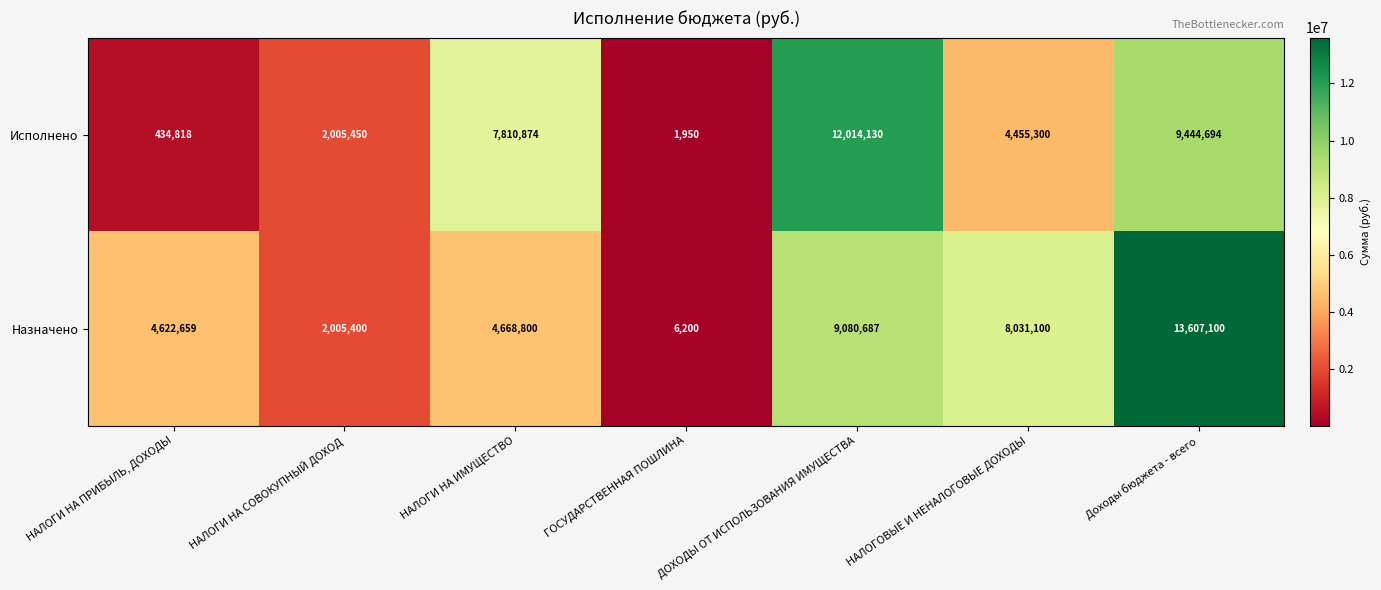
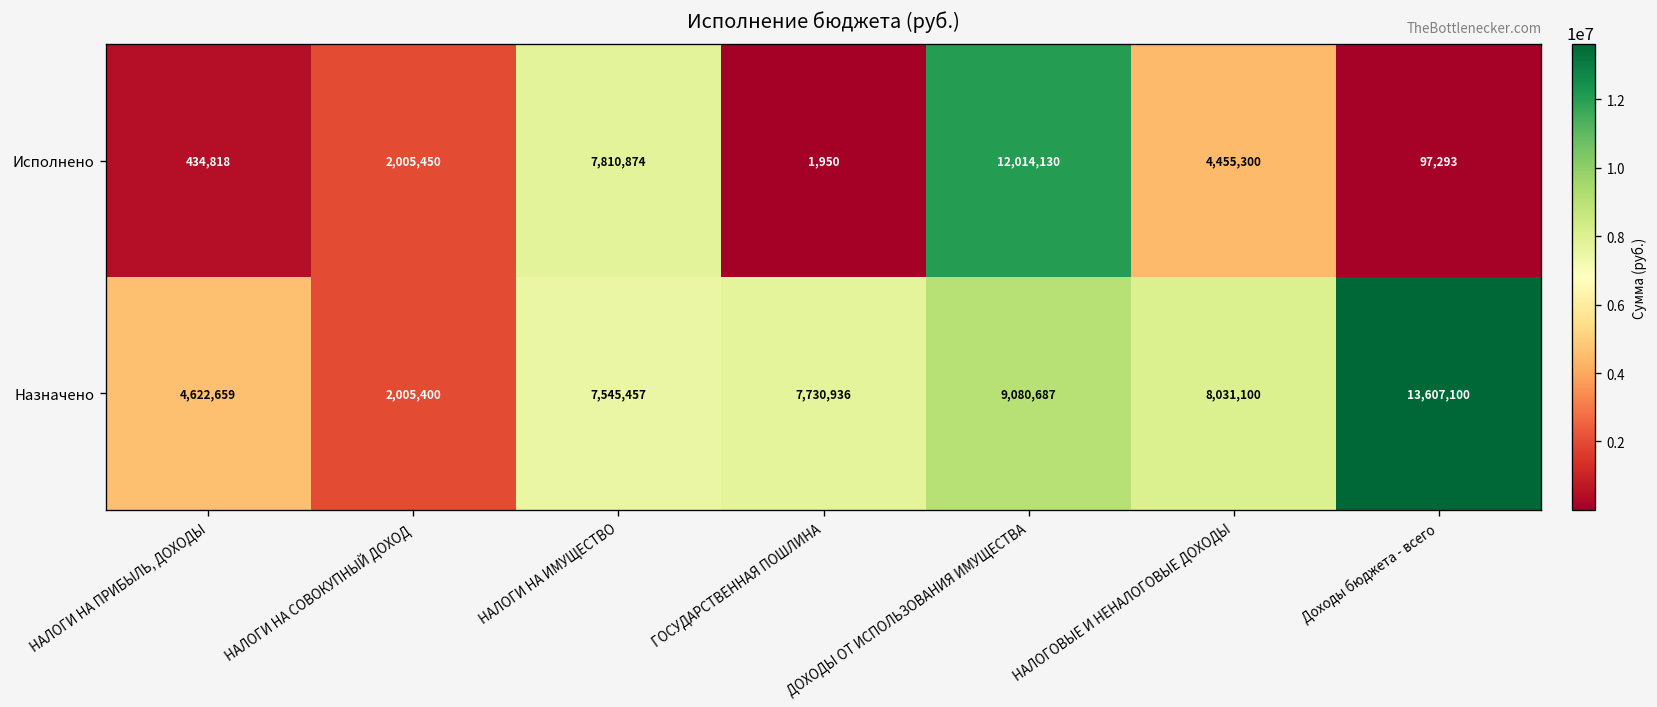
Исполнено, Доходы бюджета - всего: 9,444,694 -> 97,293
Назначено, НАЛОГИ НА ИМУЩЕСТВО: 4,668,800 -> 7,545,457
Назначено, ГОСУДАРСТВЕННАЯ ПОШЛИНА: 6,200 -> 7,730,936
